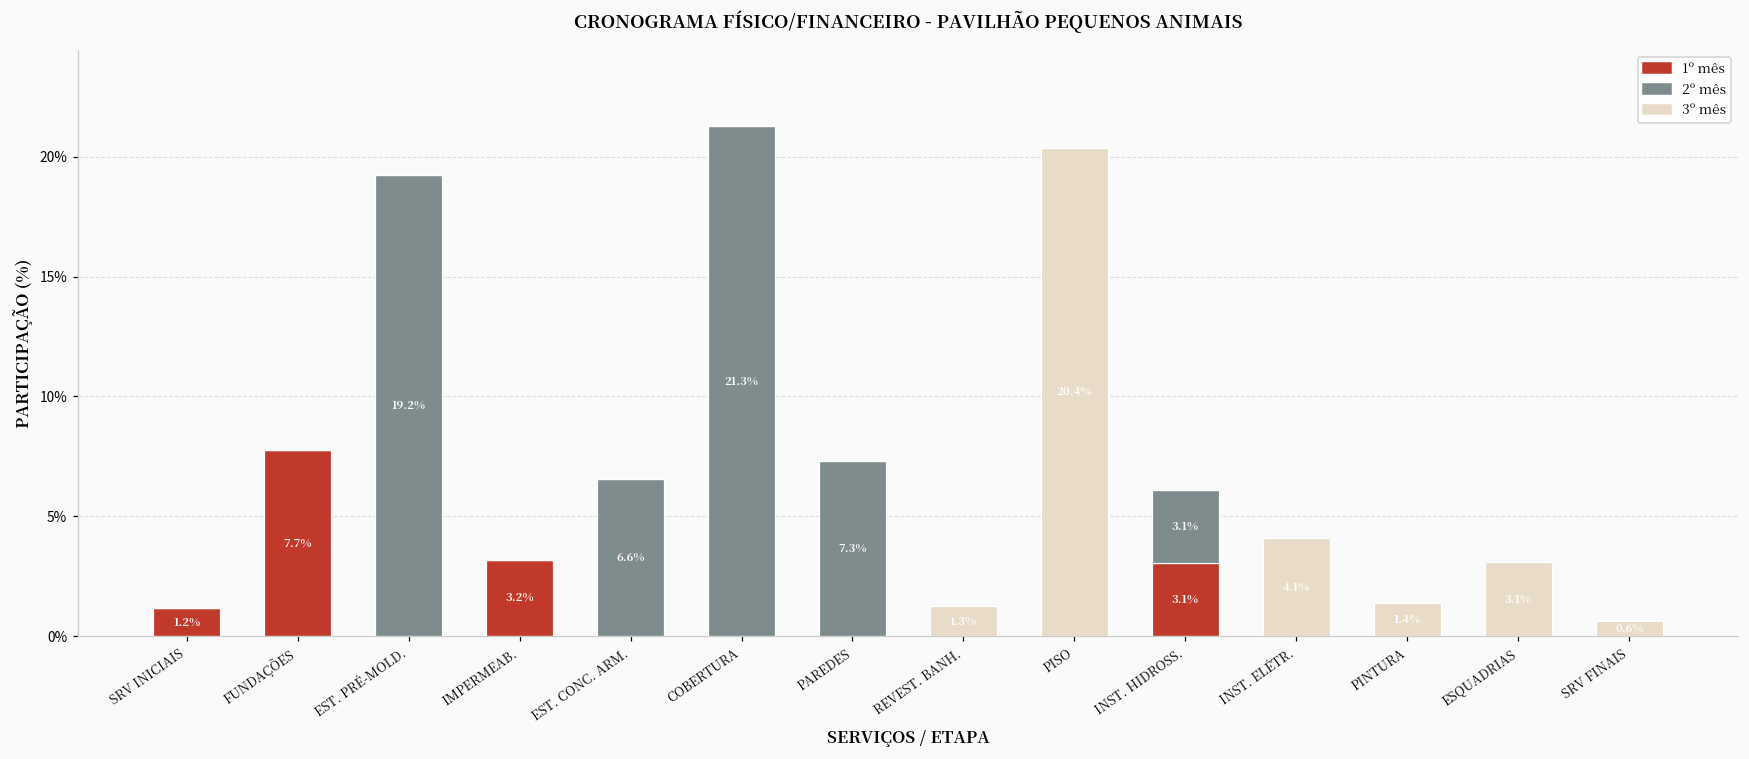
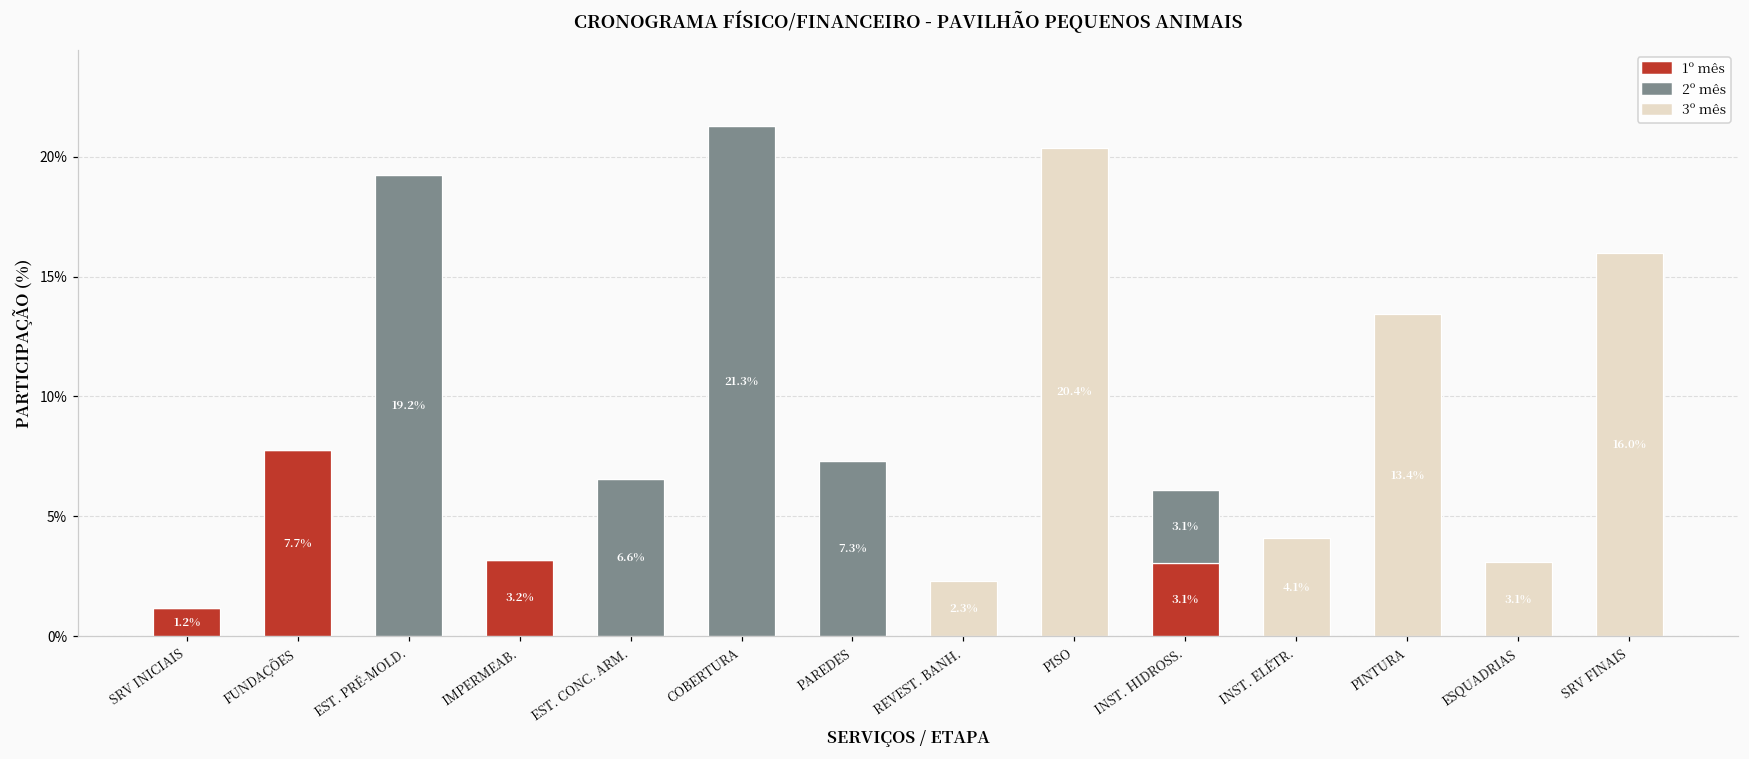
3º mês, REVEST. BANH.: 1.3% -> 2.3%
3º mês, PINTURA: 1.4% -> 13.4%
3º mês, SRV FINAIS: 0.6% -> 16.0%
